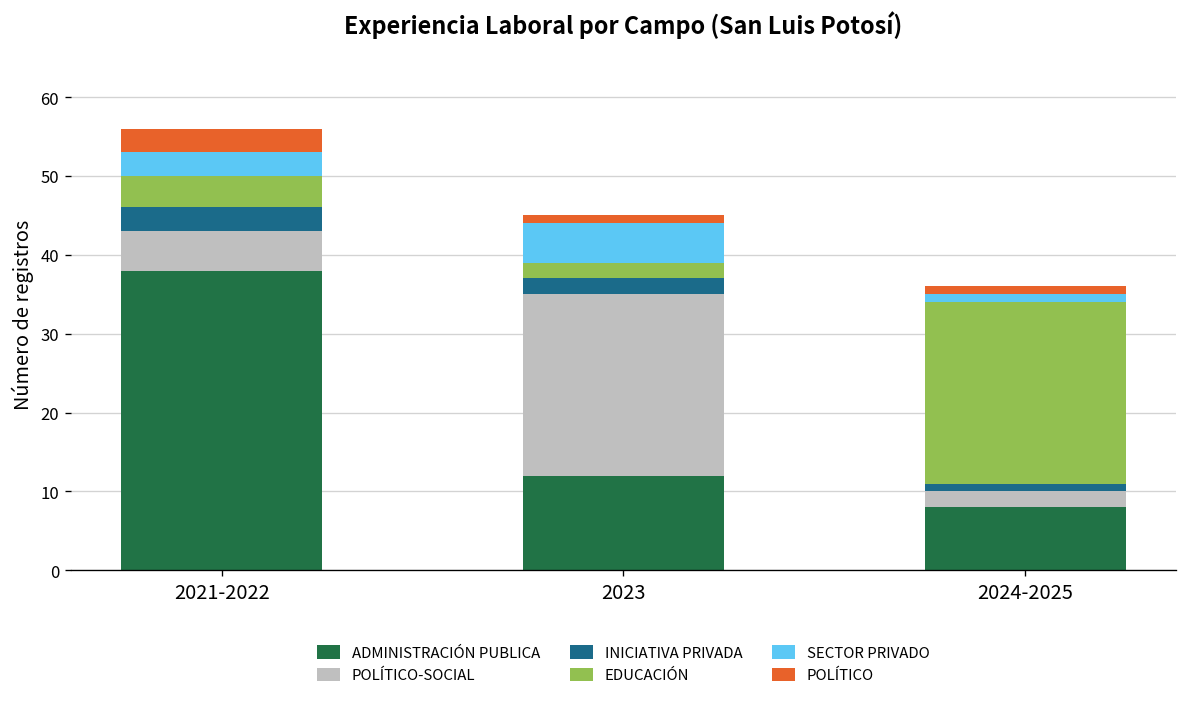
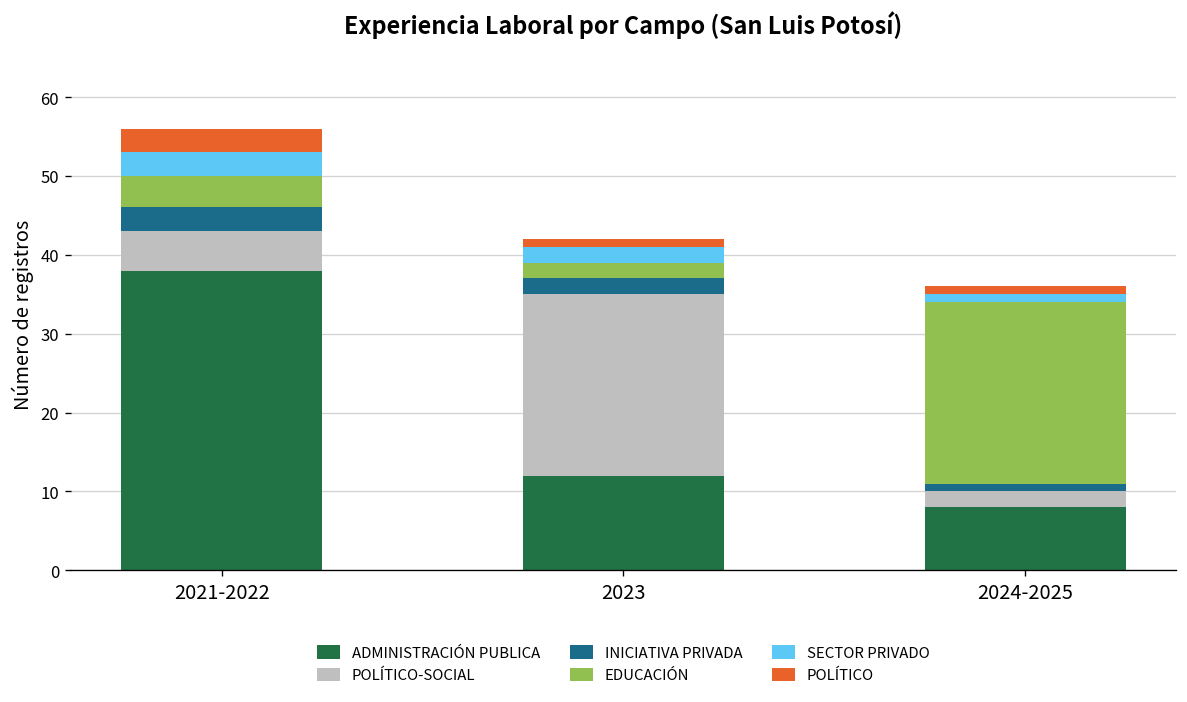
SECTOR PRIVADO, 2023: 5 -> 2
